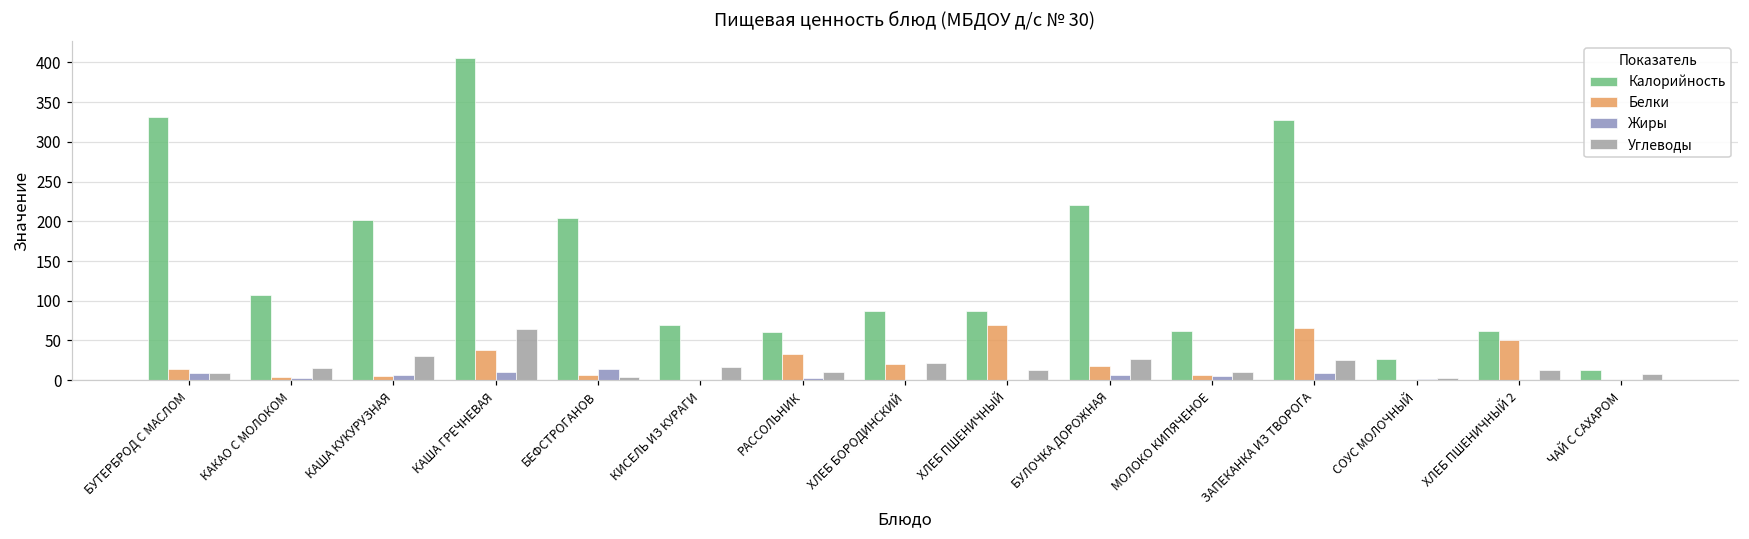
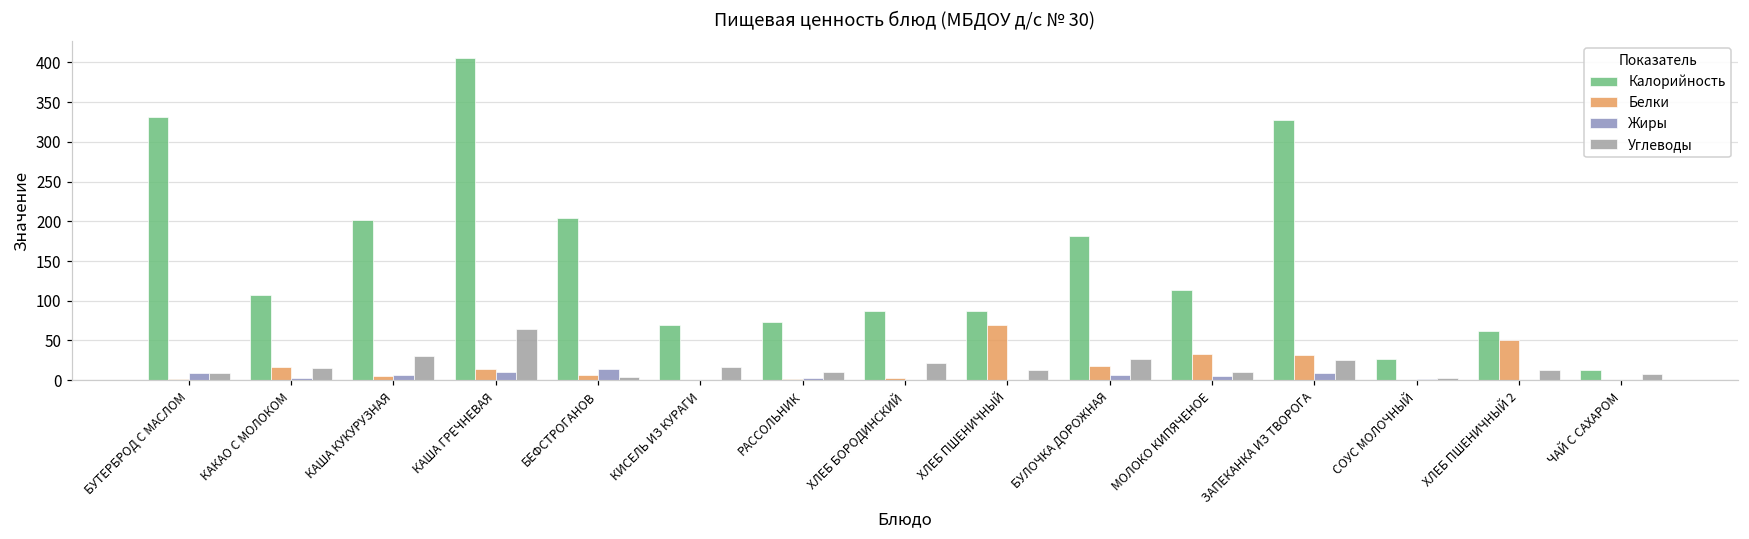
Белки, БУТЕРБРОД С МАСЛОМ: 10 -> 0
Белки, КАКАО С МОЛОКОМ: 0 -> 20
Белки, КАША ГРЕЧНЕВАЯ: 40 -> 10
Калорийность, РАССОЛЬНИК: 60 -> 70
Белки, РАССОЛЬНИК: 30 -> 0
Белки, ХЛЕБ БОРОДИНСКИЙ: 20 -> 0
Калорийность, БУЛОЧКА ДОРОЖНАЯ: 220 -> 180
Калорийность, МОЛОКО КИПЯЧЕНОЕ: 60 -> 110
Белки, МОЛОКО КИПЯЧЕНОЕ: 10 -> 30
Белки, ЗАПЕКАНКА ИЗ ТВОРОГА: 70 -> 30
